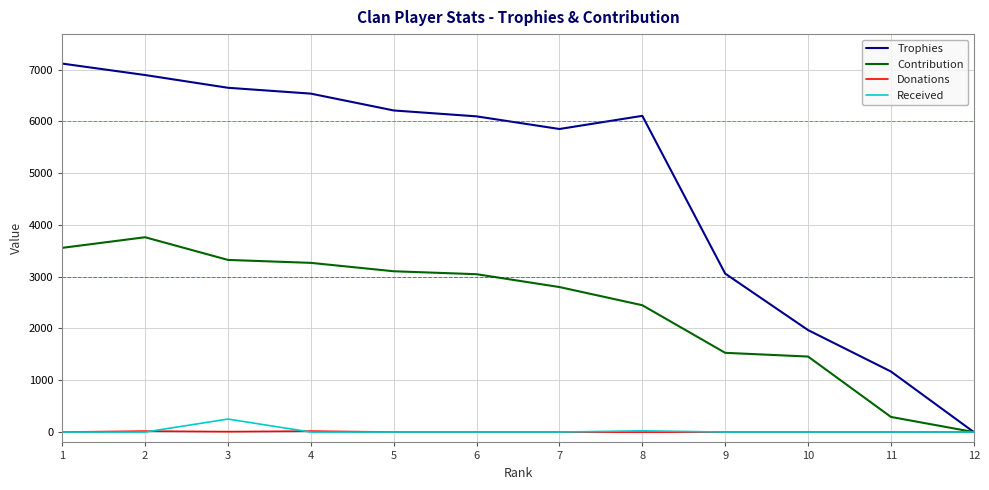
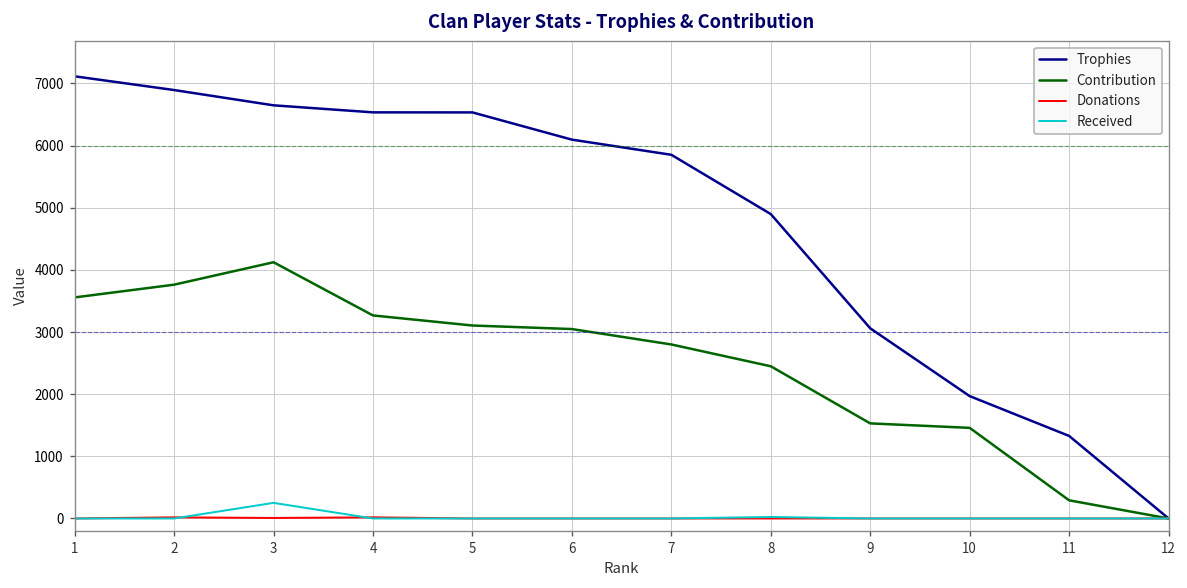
Contribution, 3: 3300 -> 4100
Trophies, 5: 6200 -> 6500
Trophies, 8: 6100 -> 4900
Trophies, 11: 1200 -> 1300
